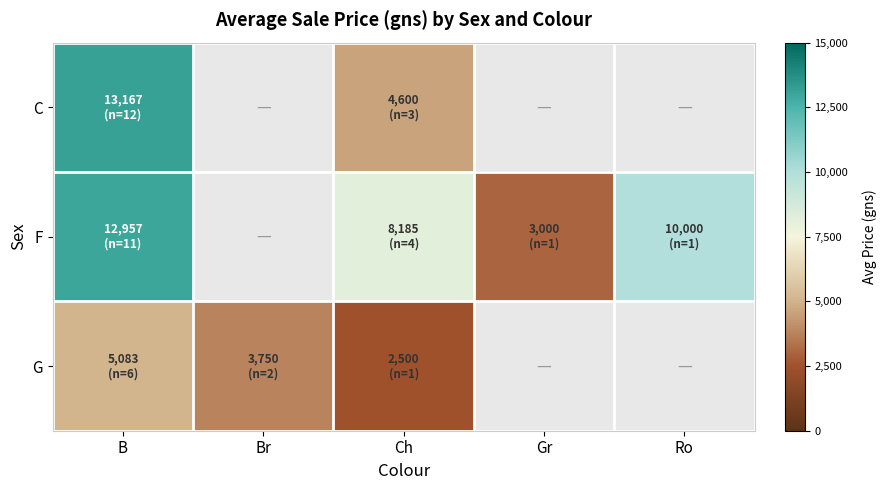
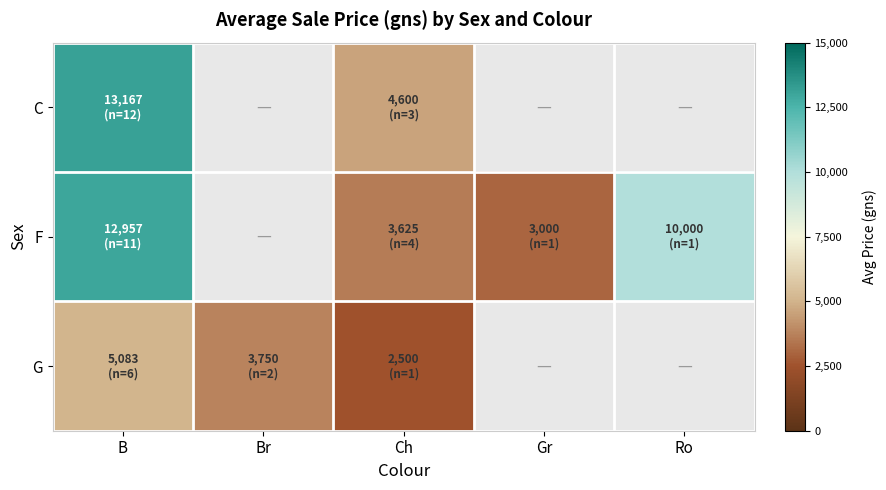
F, Ch: 8,185 -> 3,625
